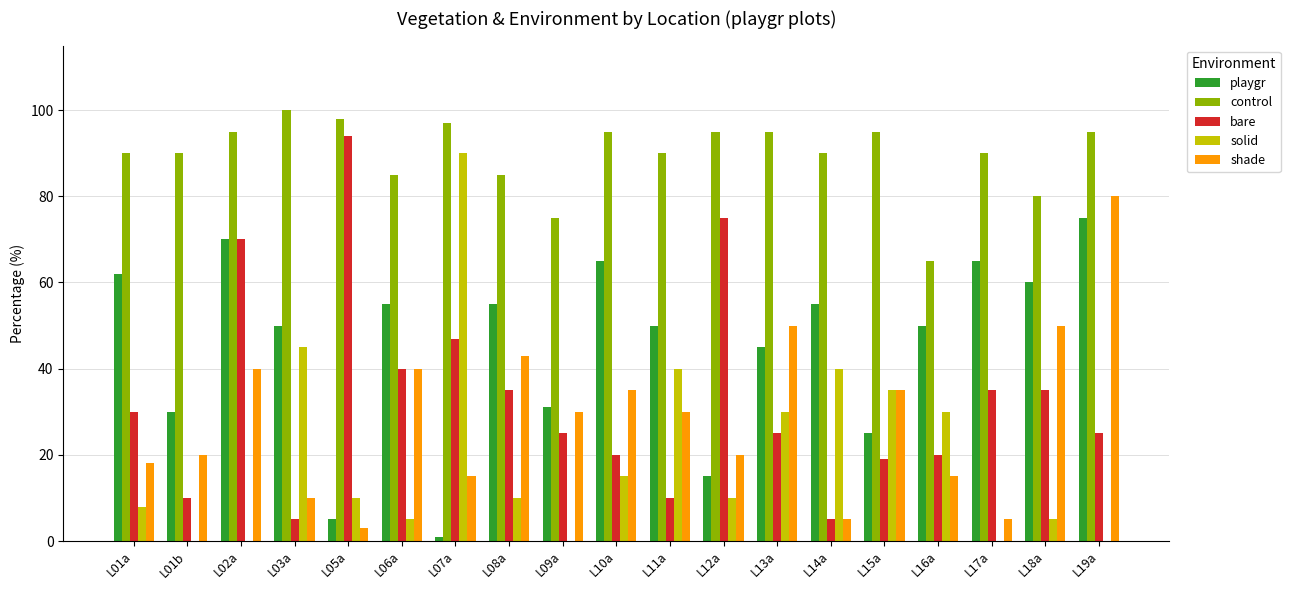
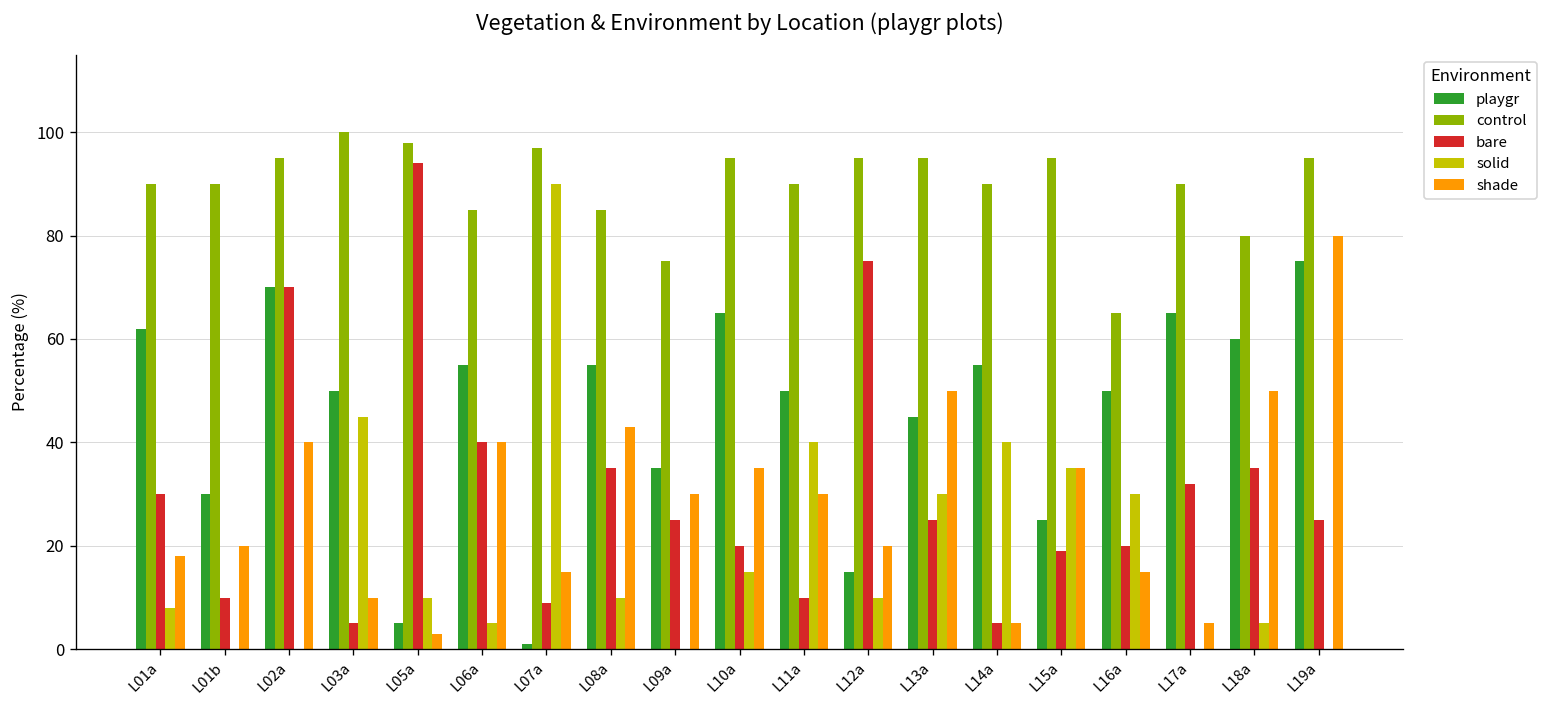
bare, L07a: 47 -> 9
playgr, L09a: 31 -> 35
bare, L17a: 35 -> 32
